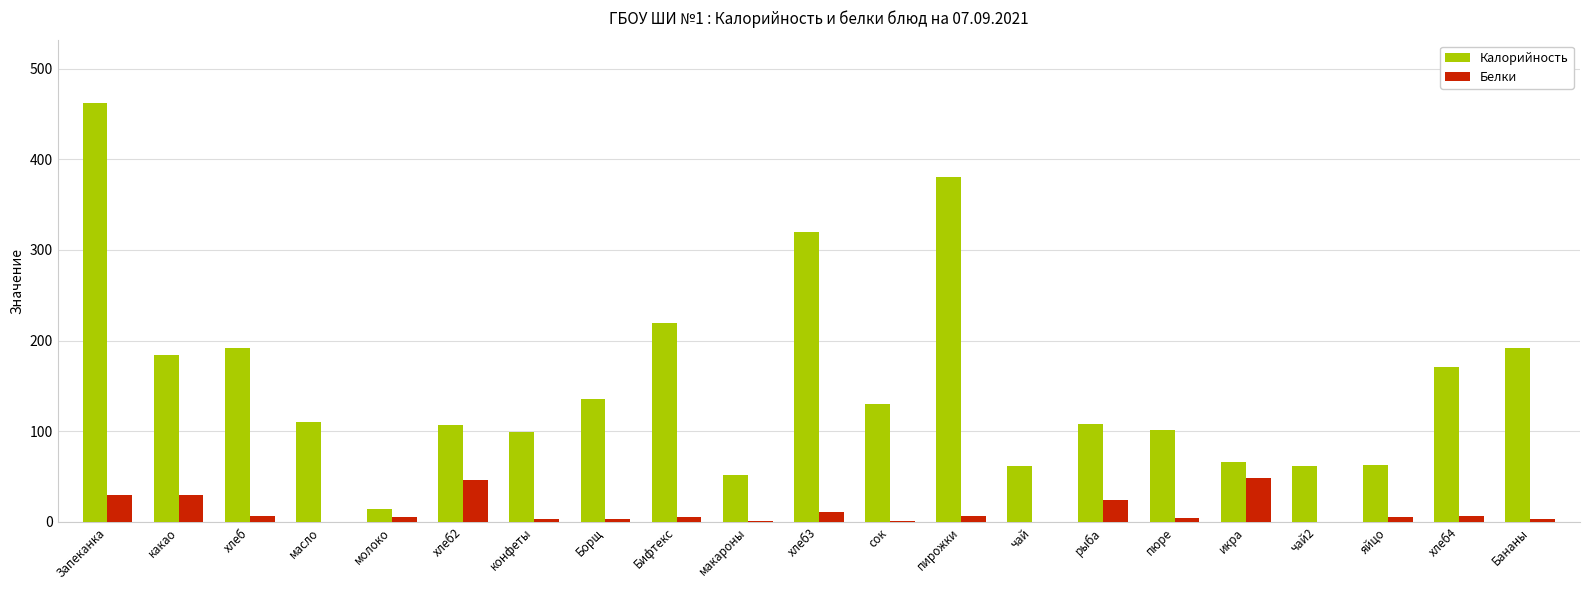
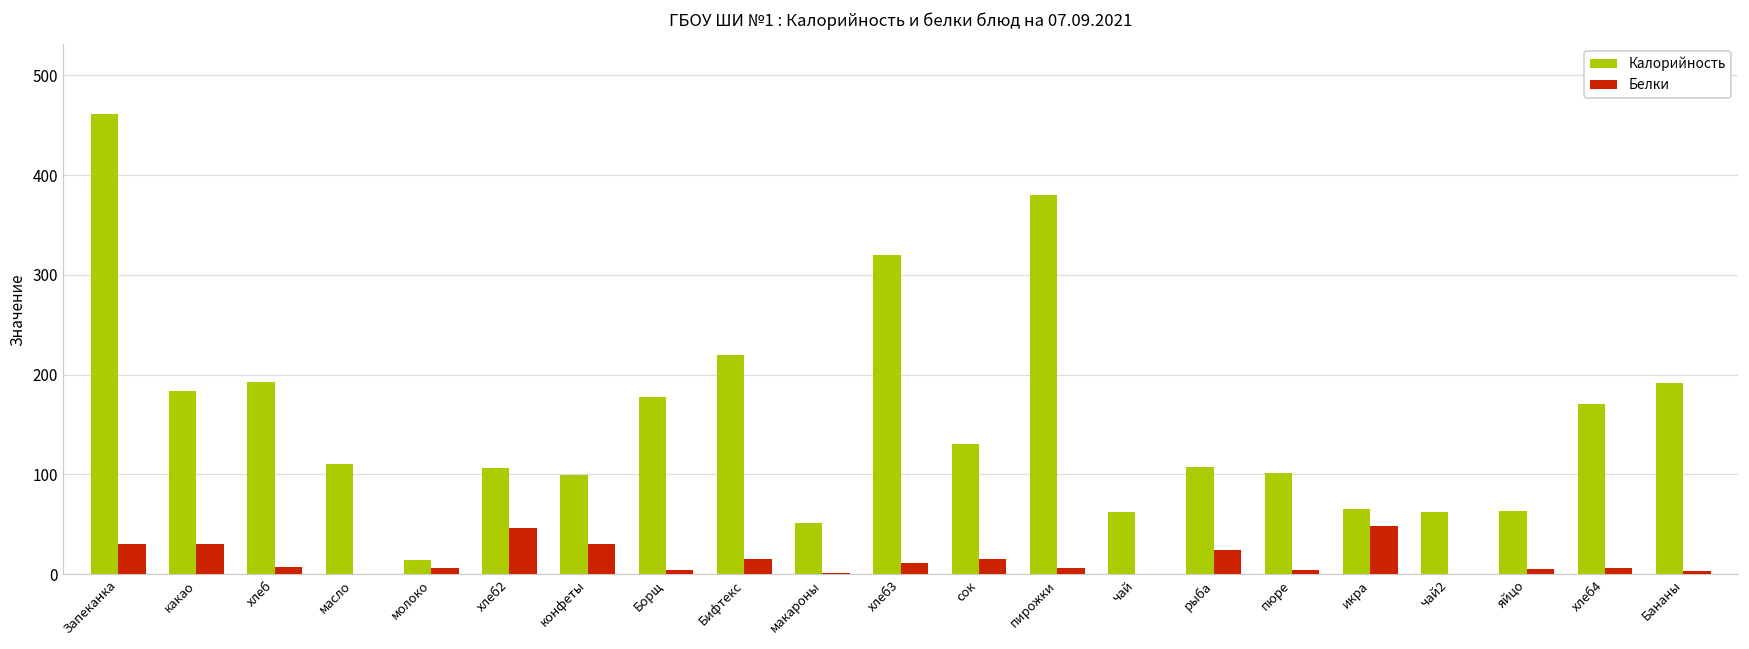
Белки, конфеты: 0 -> 30
Калорийность, Борщ: 140 -> 180
Белки, Бифтекс: 10 -> 20
Белки, сок: 0 -> 20
